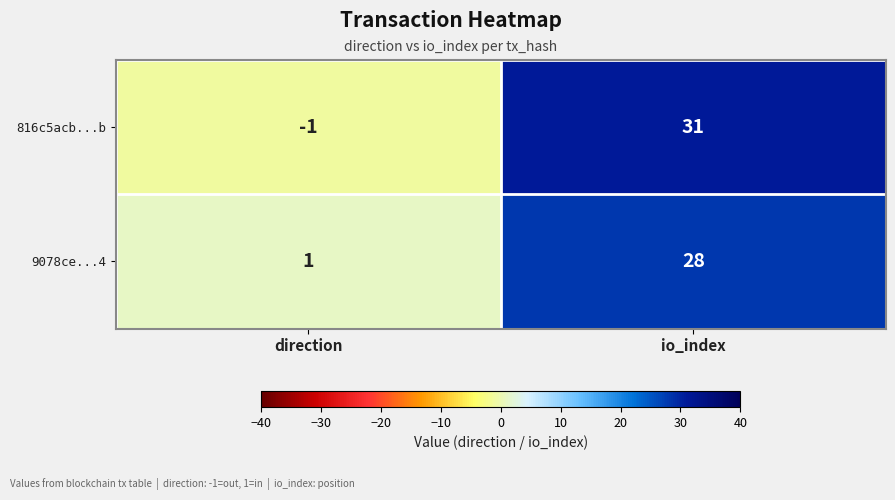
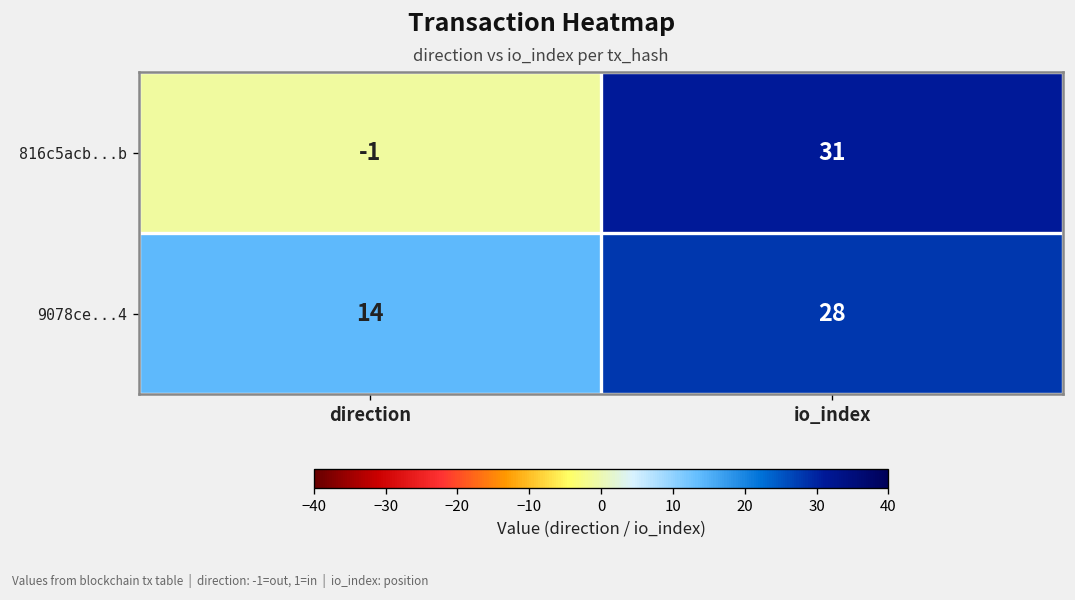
9078ce...4, direction: 1 -> 14
